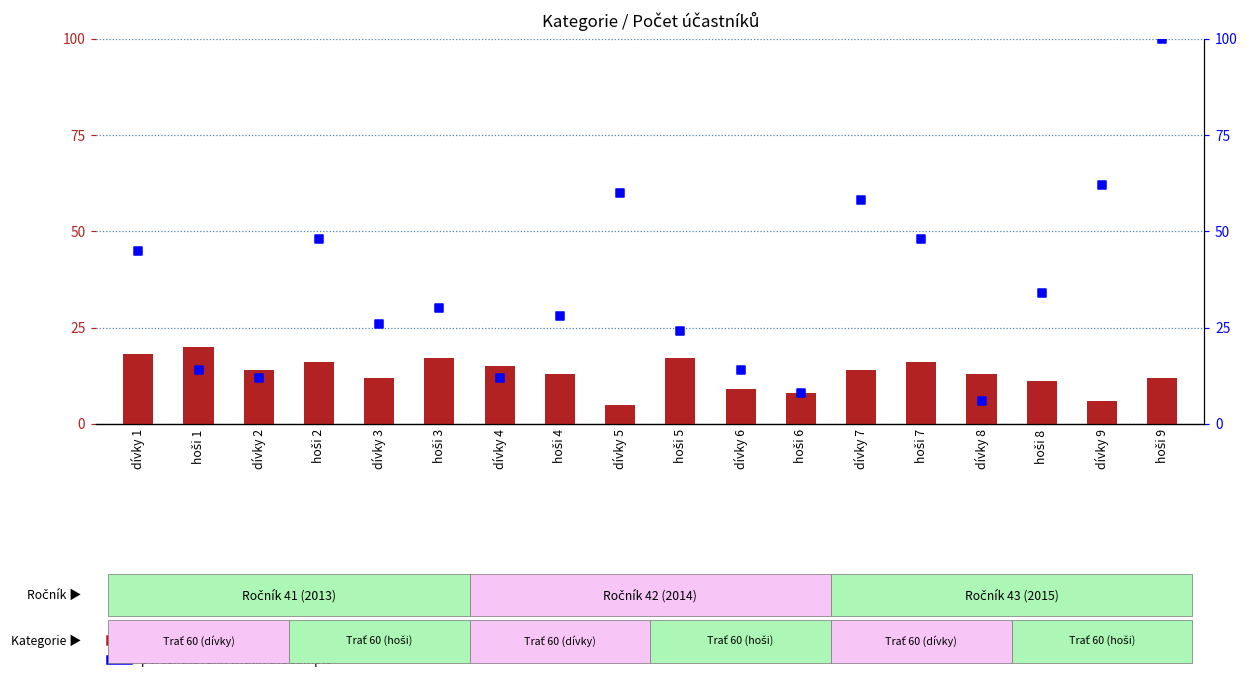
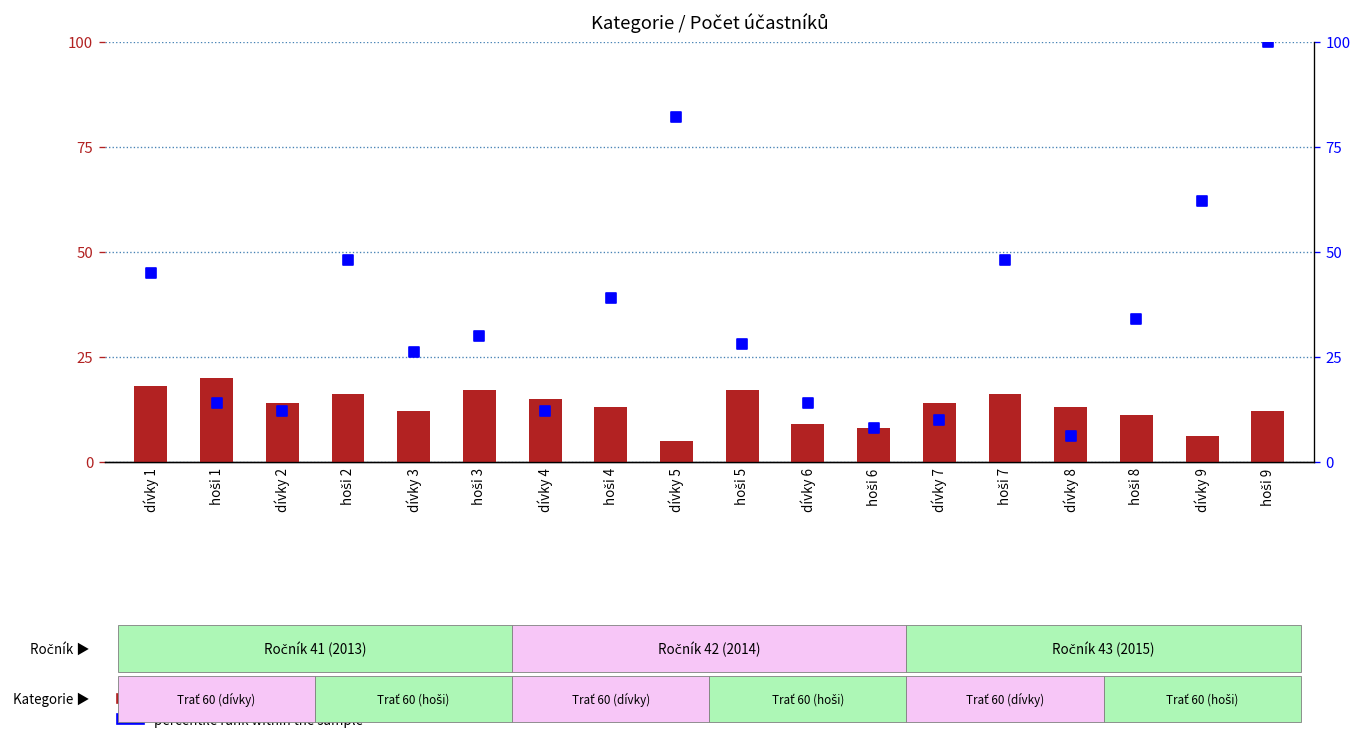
percentile rank within the sample, hoši 4: 28 -> 39
percentile rank within the sample, dívky 5: 60 -> 82
percentile rank within the sample, hoši 5: 24 -> 28
percentile rank within the sample, dívky 7: 58 -> 10
